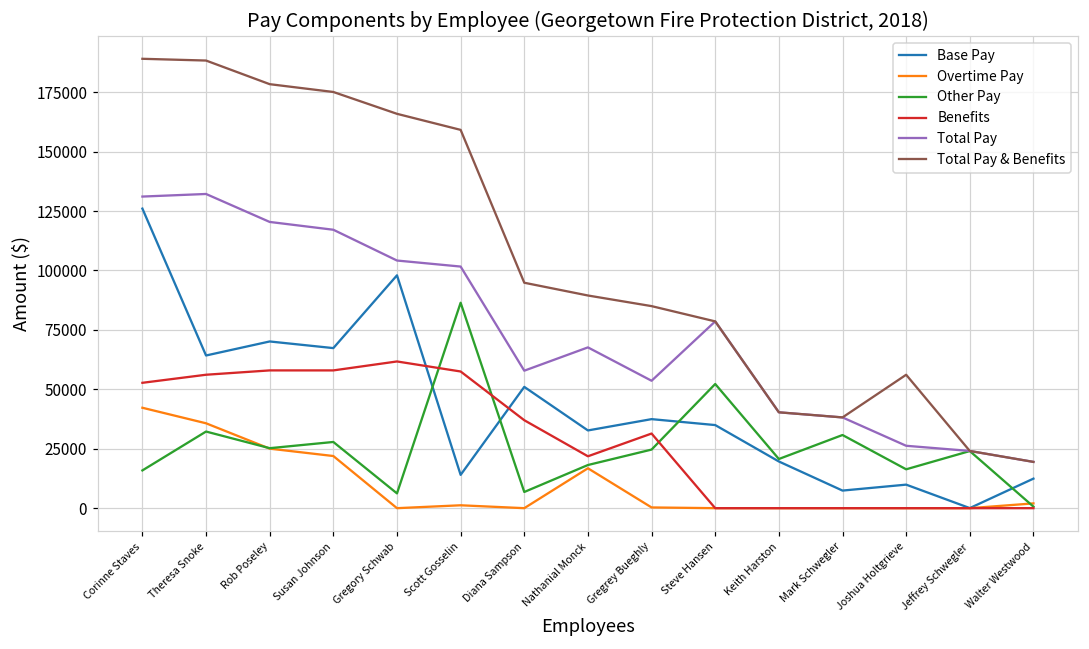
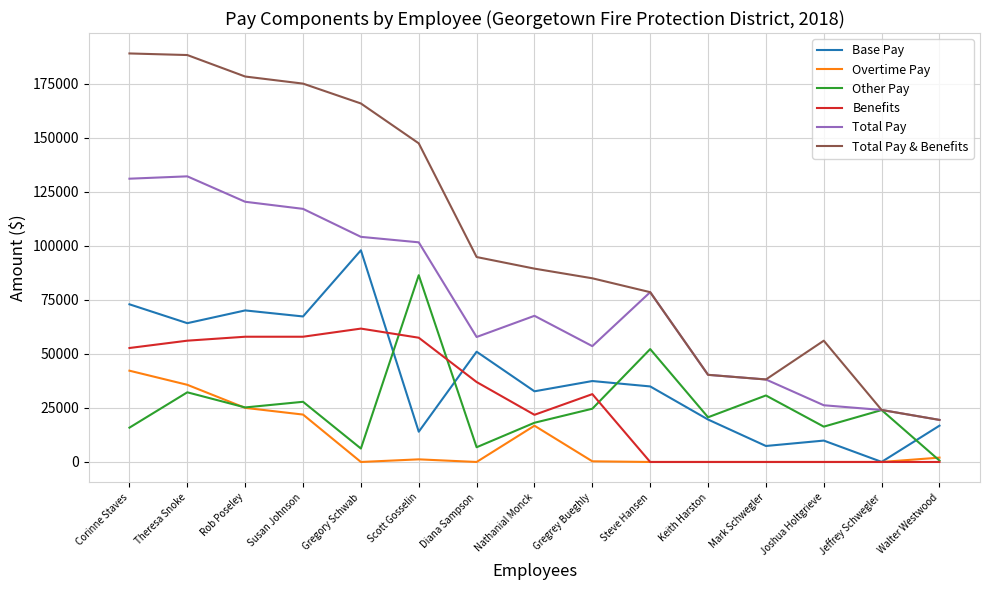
Base Pay, Corinne Staves: 126000 -> 73000
Total Pay & Benefits, Scott Gosselin: 159000 -> 147000
Base Pay, Walter Westwood: 12000 -> 17000
